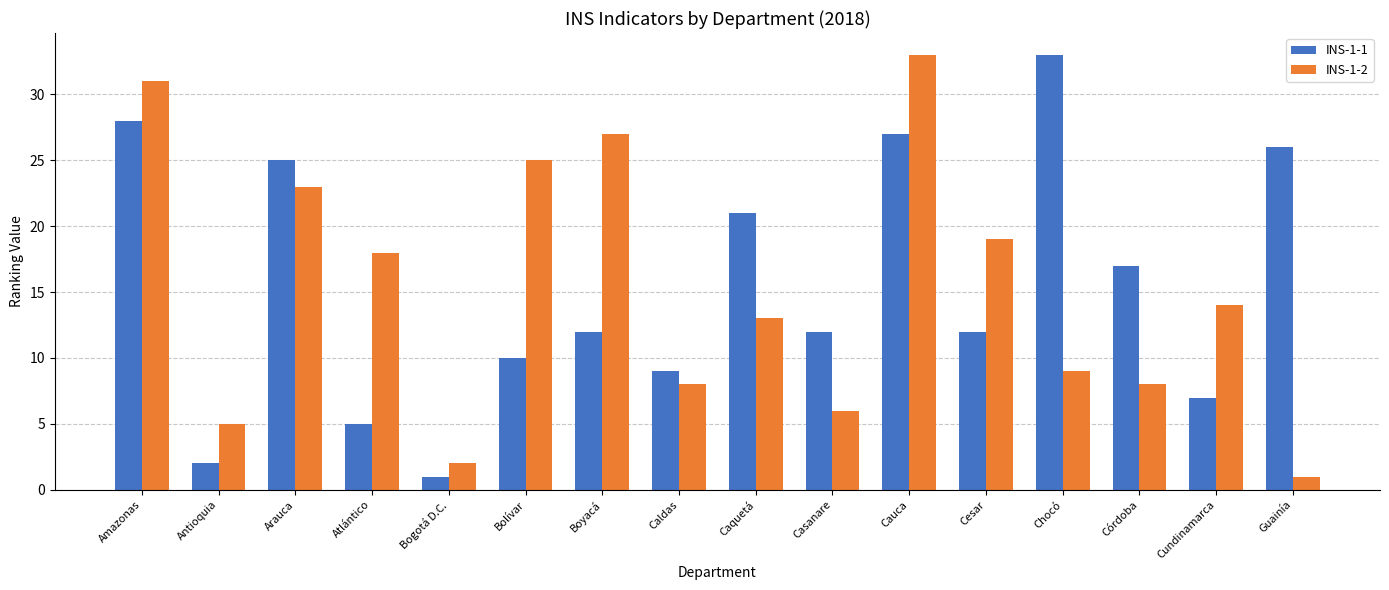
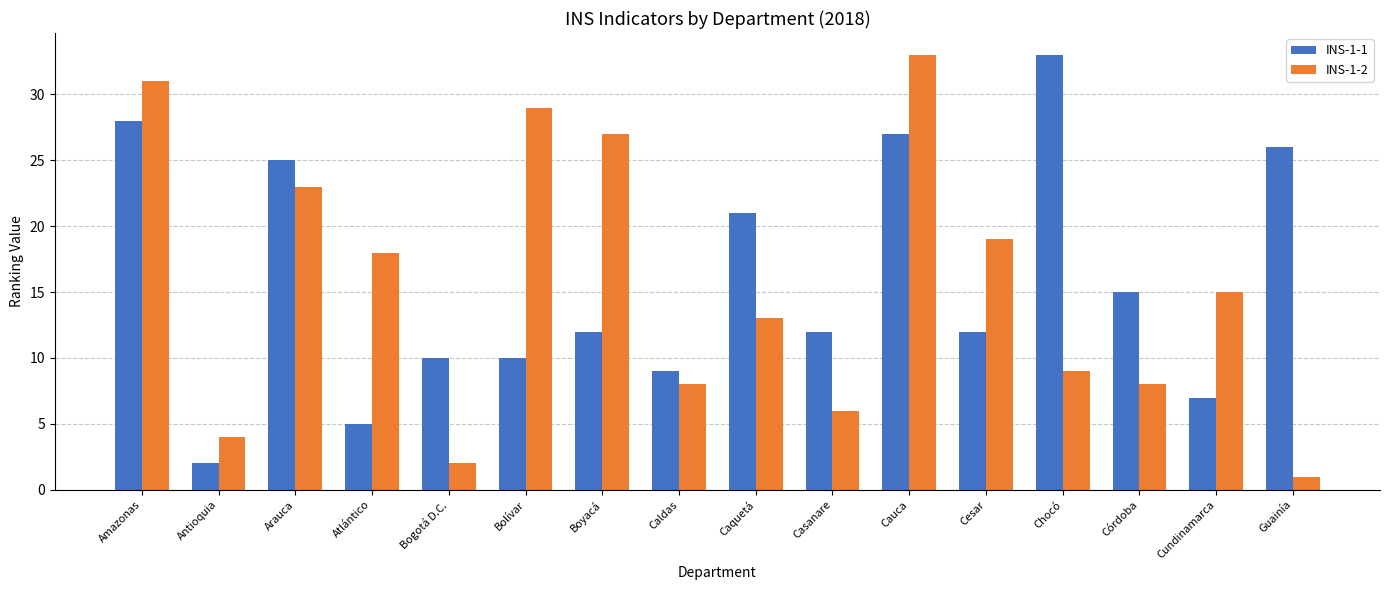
INS-1-2, Antioquia: 5 -> 4
INS-1-1, Bogotá D.C.: 1 -> 10
INS-1-2, Bolívar: 25 -> 29
INS-1-1, Córdoba: 17 -> 15
INS-1-2, Cundinamarca: 14 -> 15
